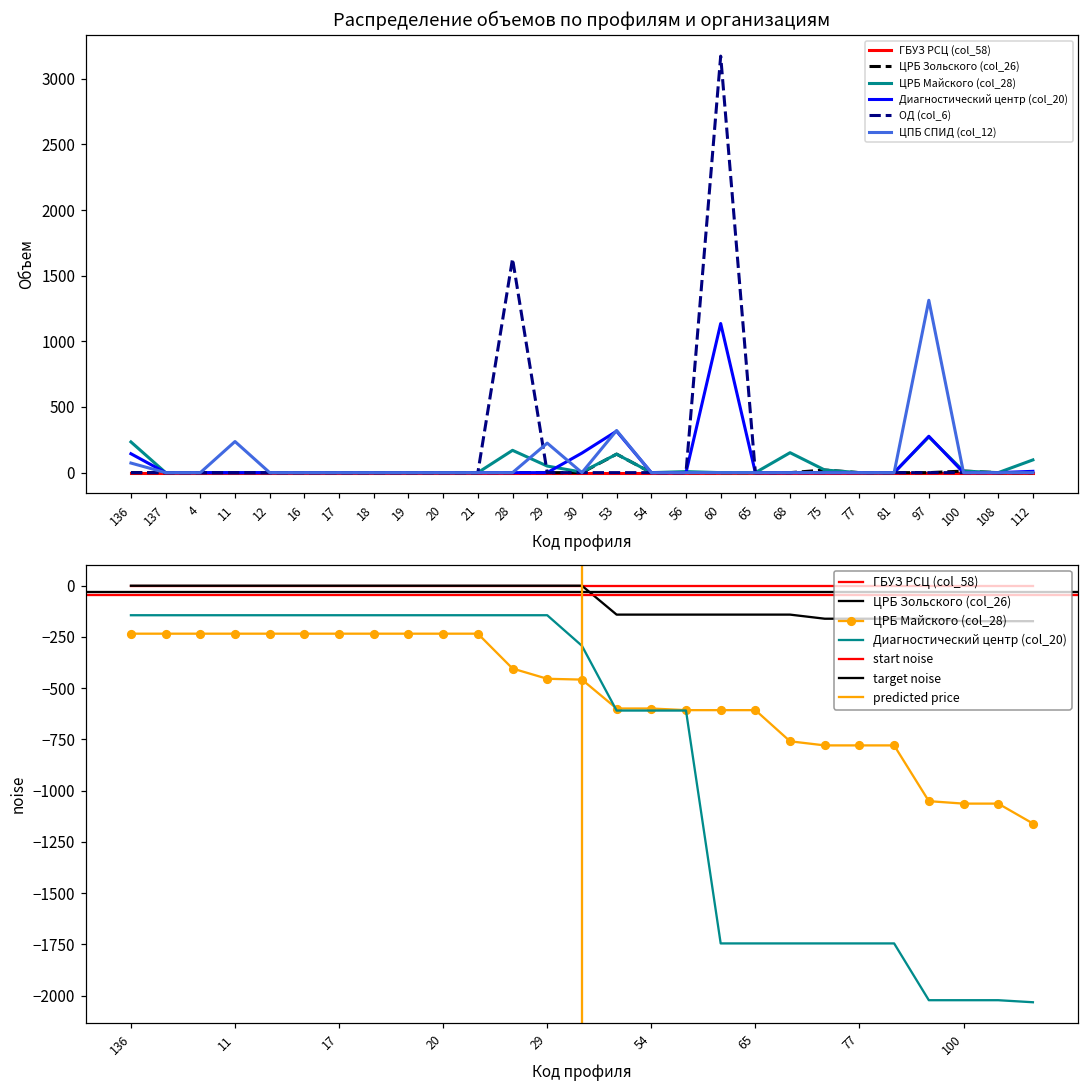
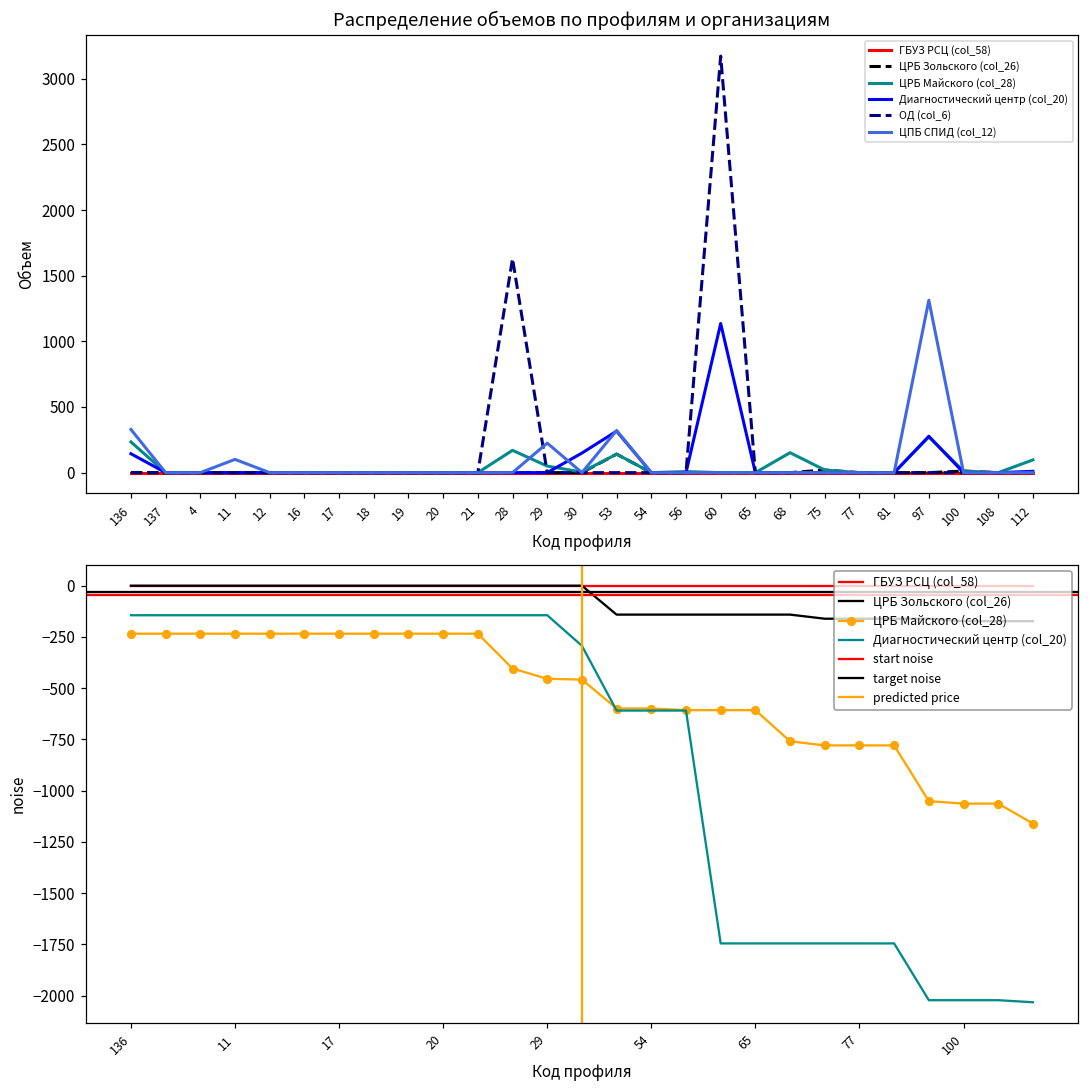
Распределение объемов по профилям и организациям, ЦПБ СПИД (col_12), 136: 70 -> 330
Распределение объемов по профилям и организациям, ЦПБ СПИД (col_12), 11: 240 -> 100
